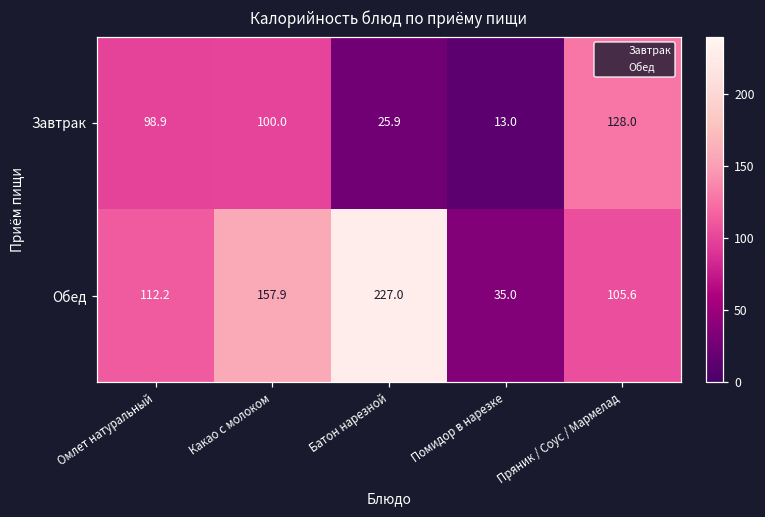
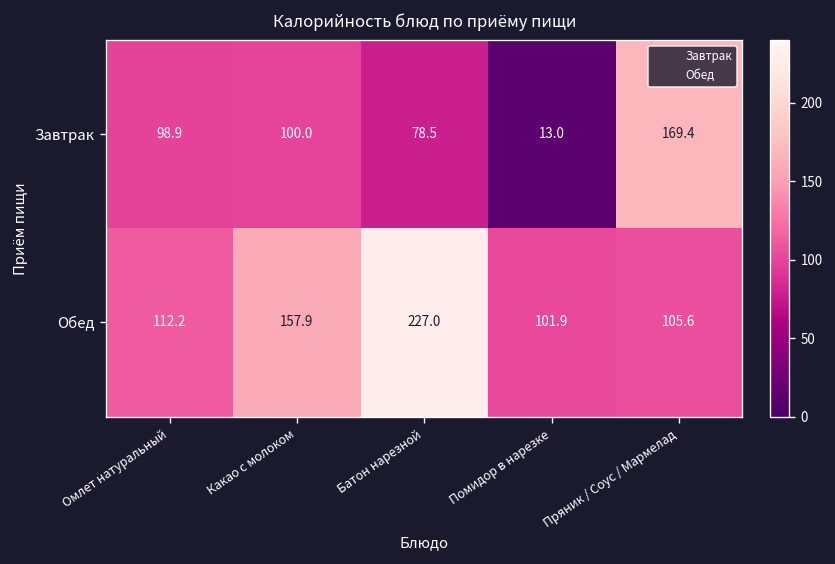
Завтрак, Батон нарезной: 25.9 -> 78.5
Завтрак, Пряник / Соус / Мармелад: 128.0 -> 169.4
Обед, Помидор в нарезке: 35.0 -> 101.9
